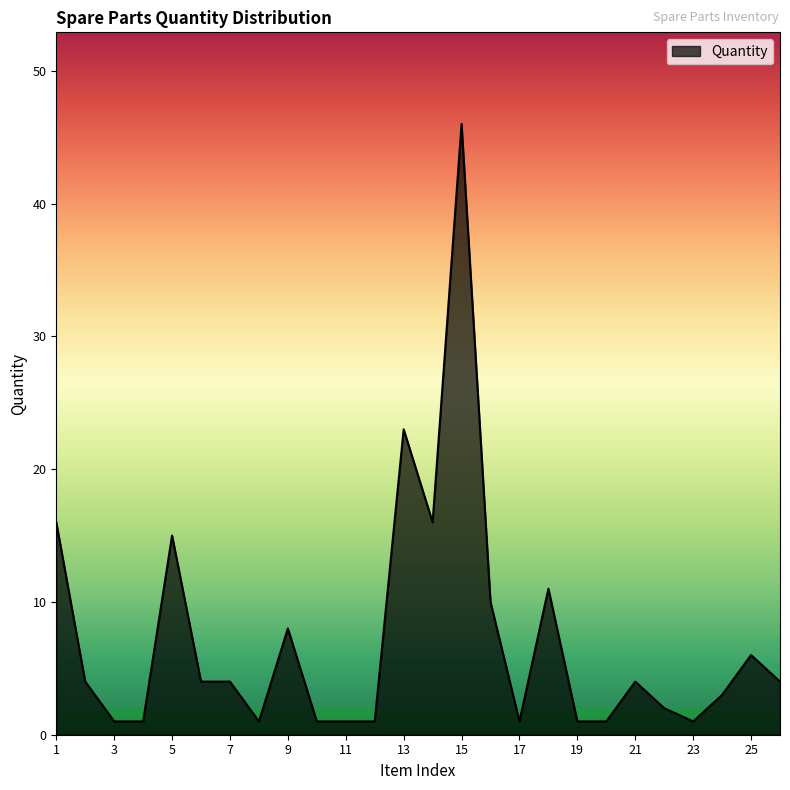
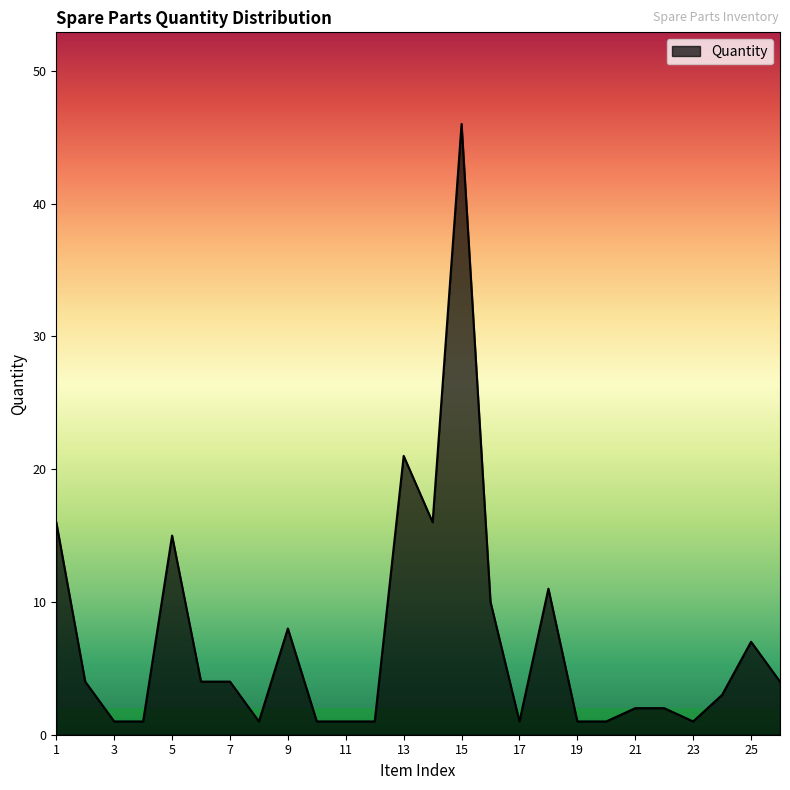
13: 23 -> 21
21: 4 -> 2
25: 6 -> 7
